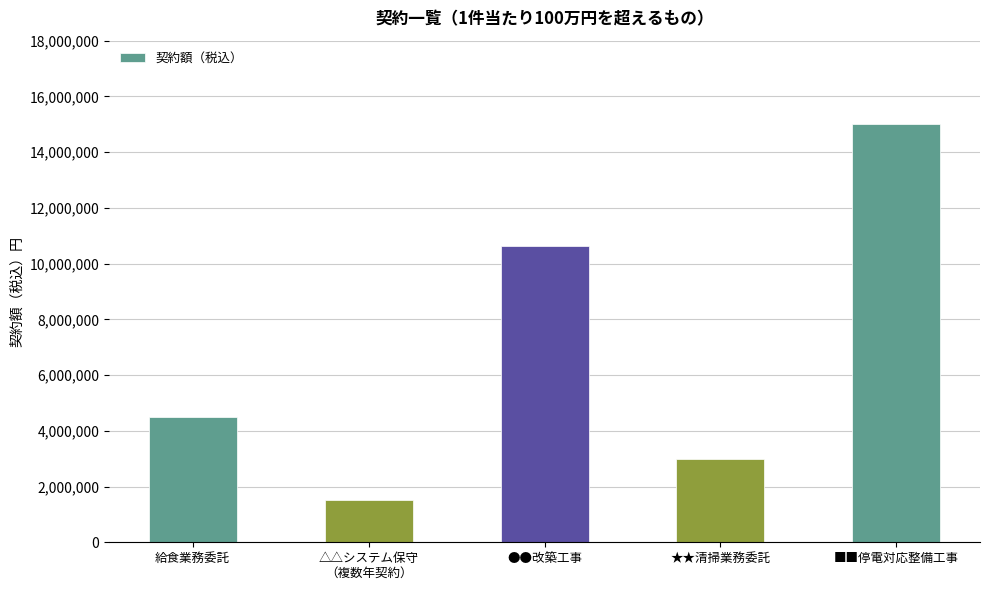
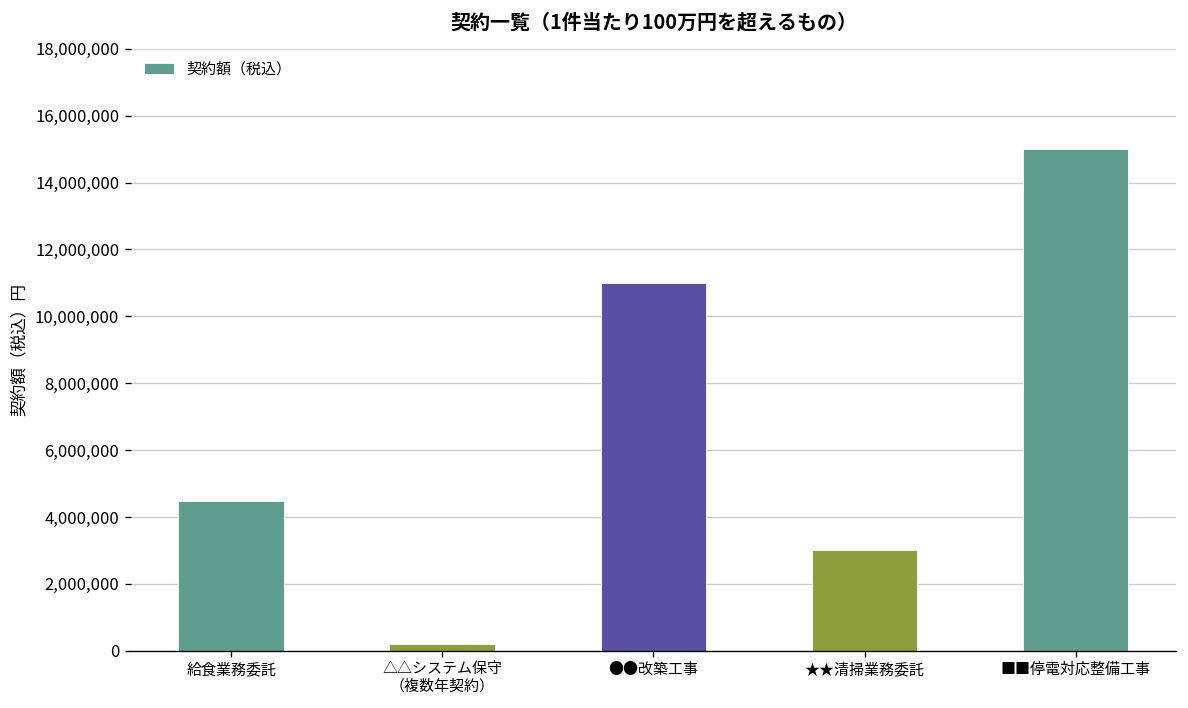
△△システム保守 （複数年契約）: 1,500,000 -> 200,000
●●改築工事: 10,600,000 -> 11,000,000
